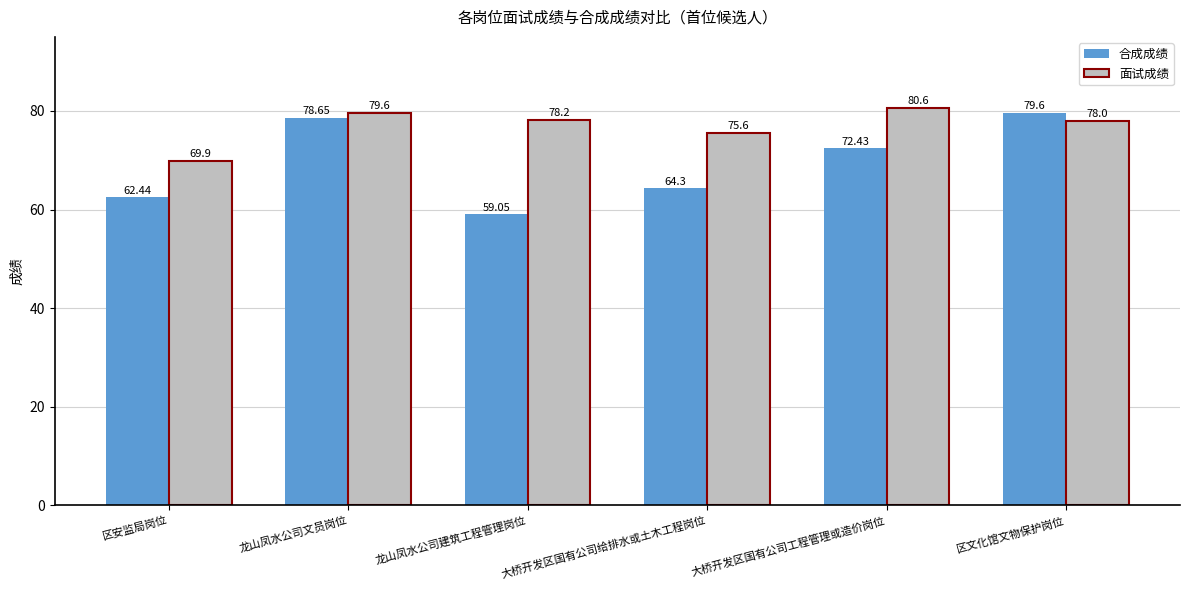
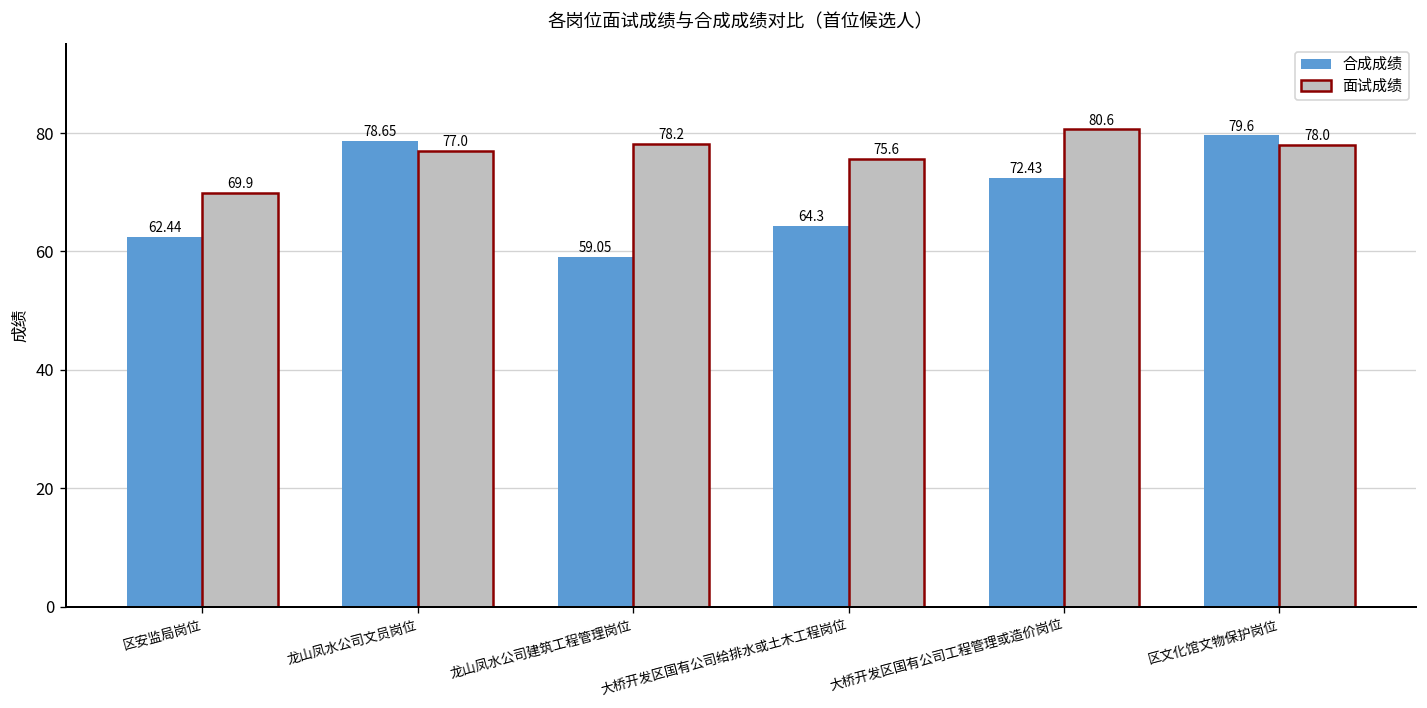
面试成绩, 龙山凤水公司文员岗位: 79.6 -> 77.0
